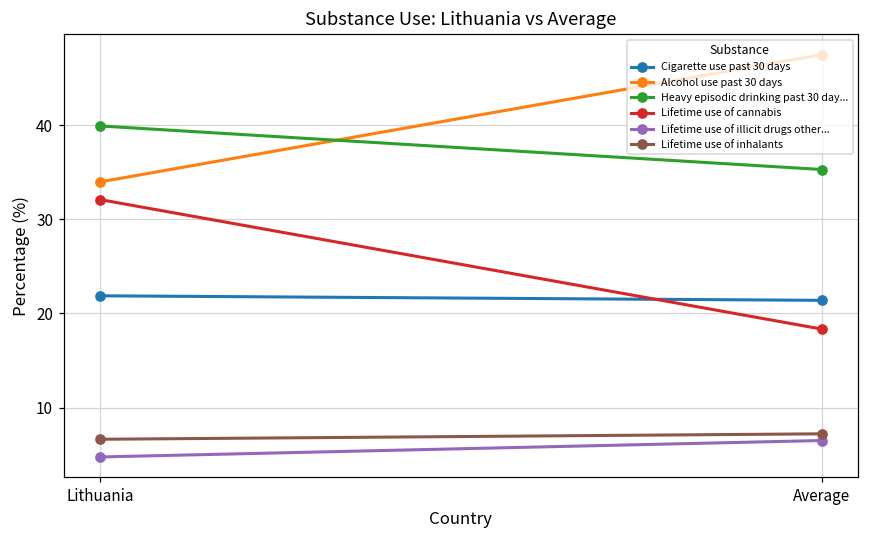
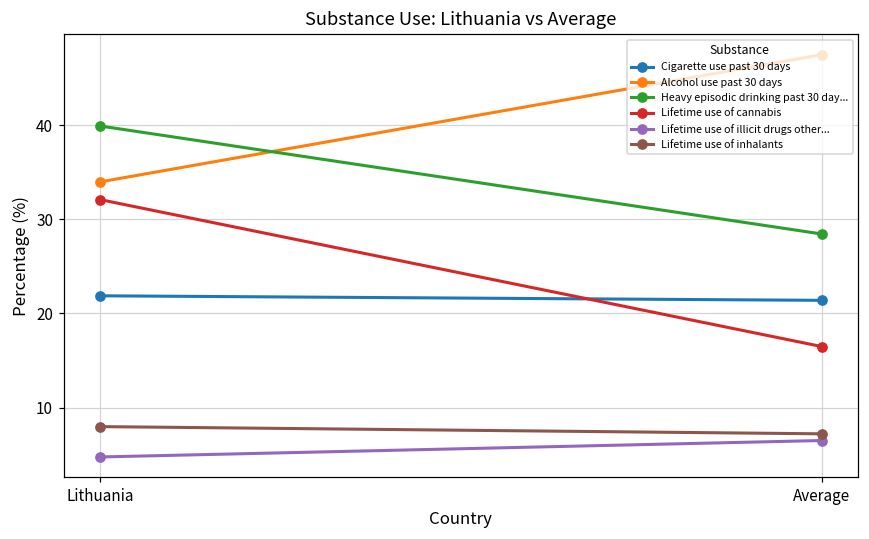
Lifetime use of inhalants, Lithuania: 7 -> 8
Heavy episodic drinking past 30 day..., Average: 35 -> 28
Lifetime use of cannabis, Average: 18 -> 16
